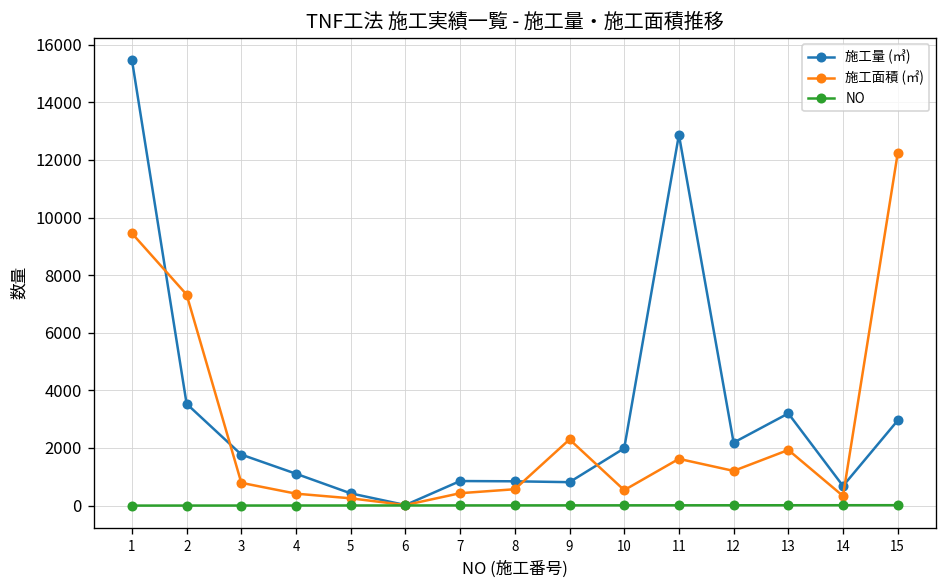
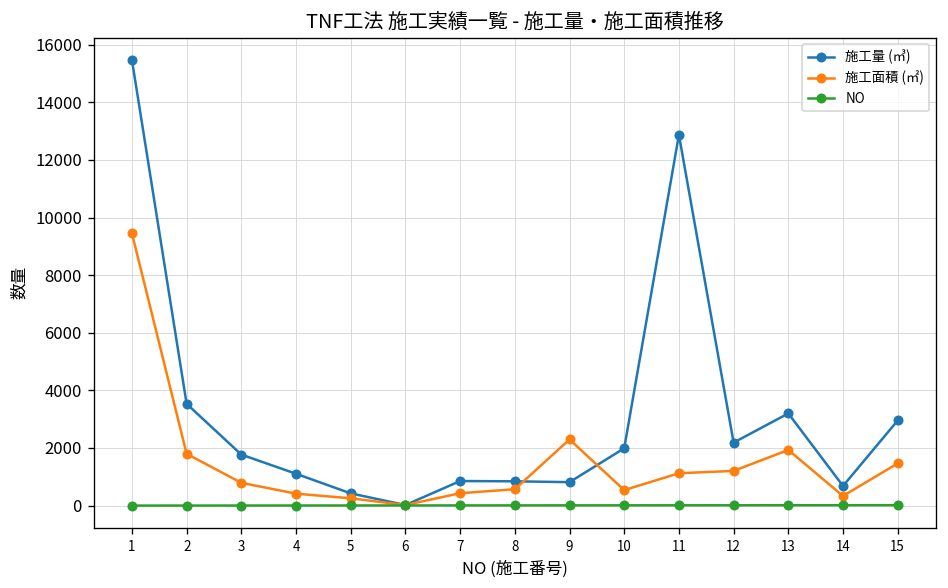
施工面積 (㎡), 2: 7300 -> 1800
施工面積 (㎡), 11: 1600 -> 1100
施工面積 (㎡), 15: 12200 -> 1500
